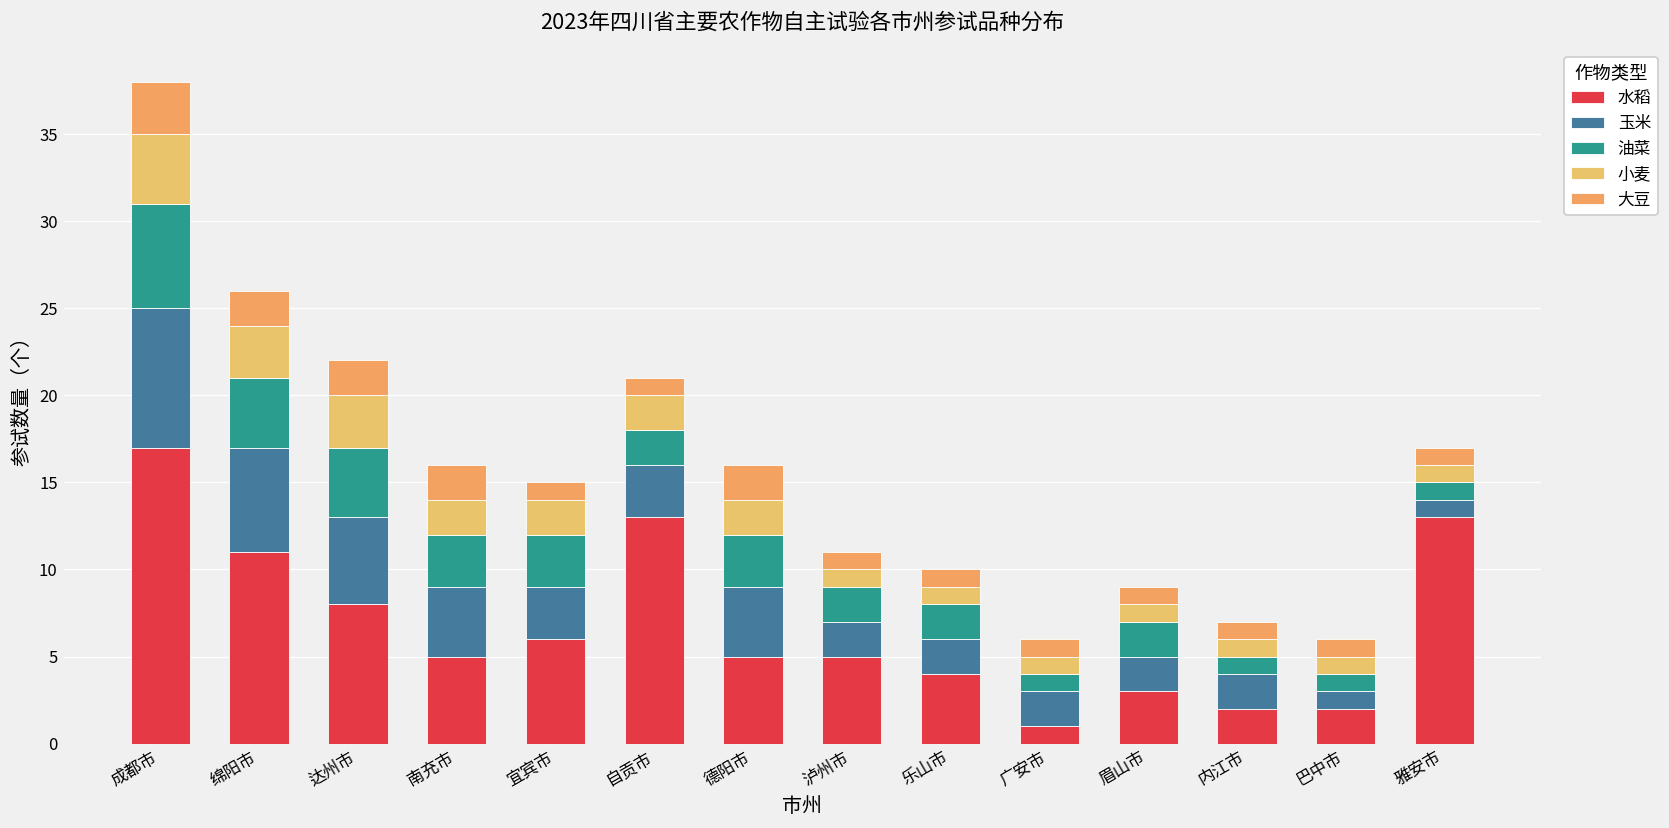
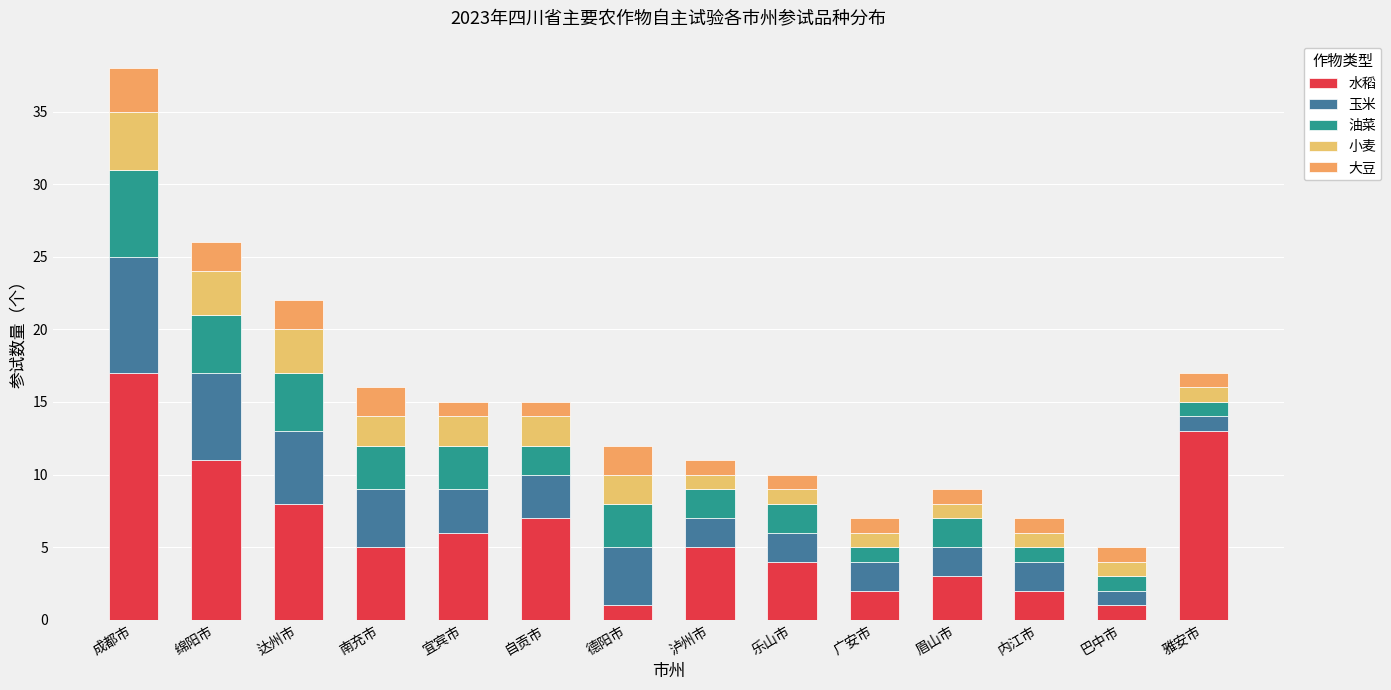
水稻, 自贡市: 13 -> 7
水稻, 德阳市: 5 -> 1
水稻, 广安市: 1 -> 2
水稻, 巴中市: 2 -> 1
